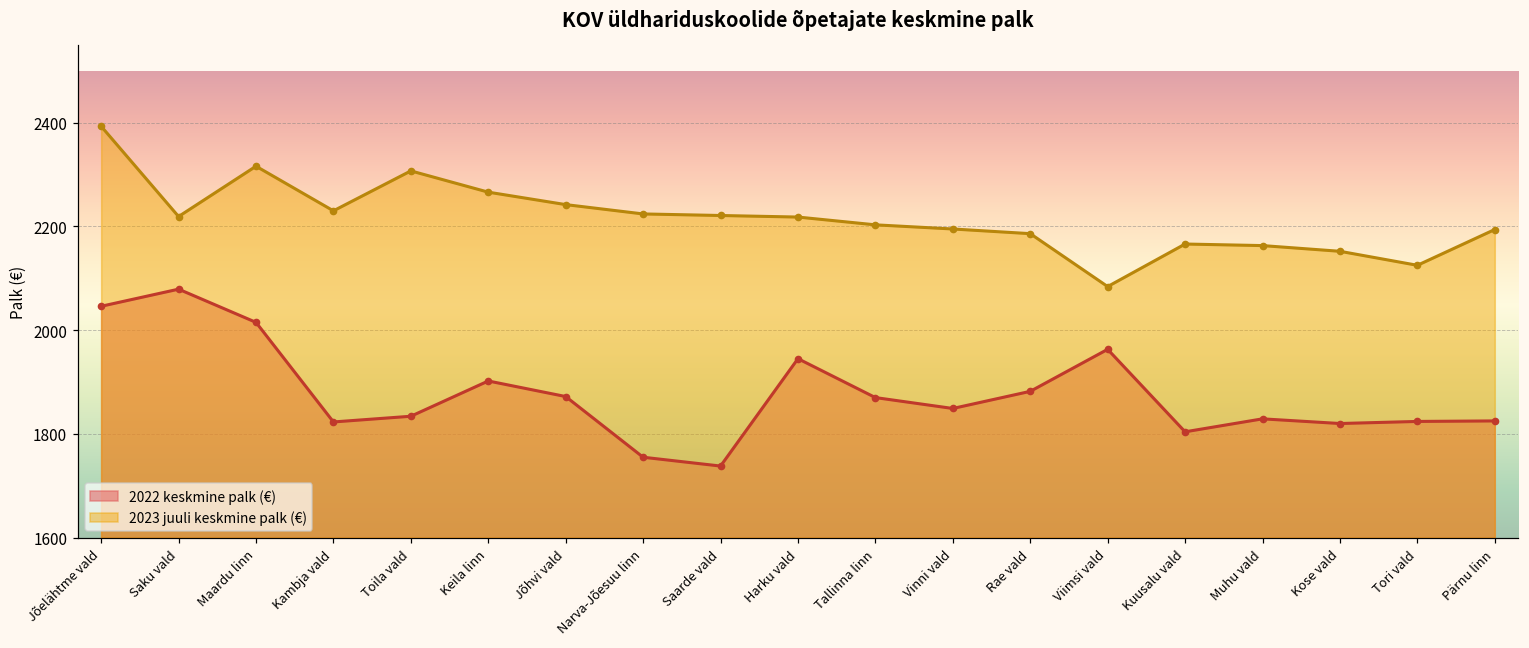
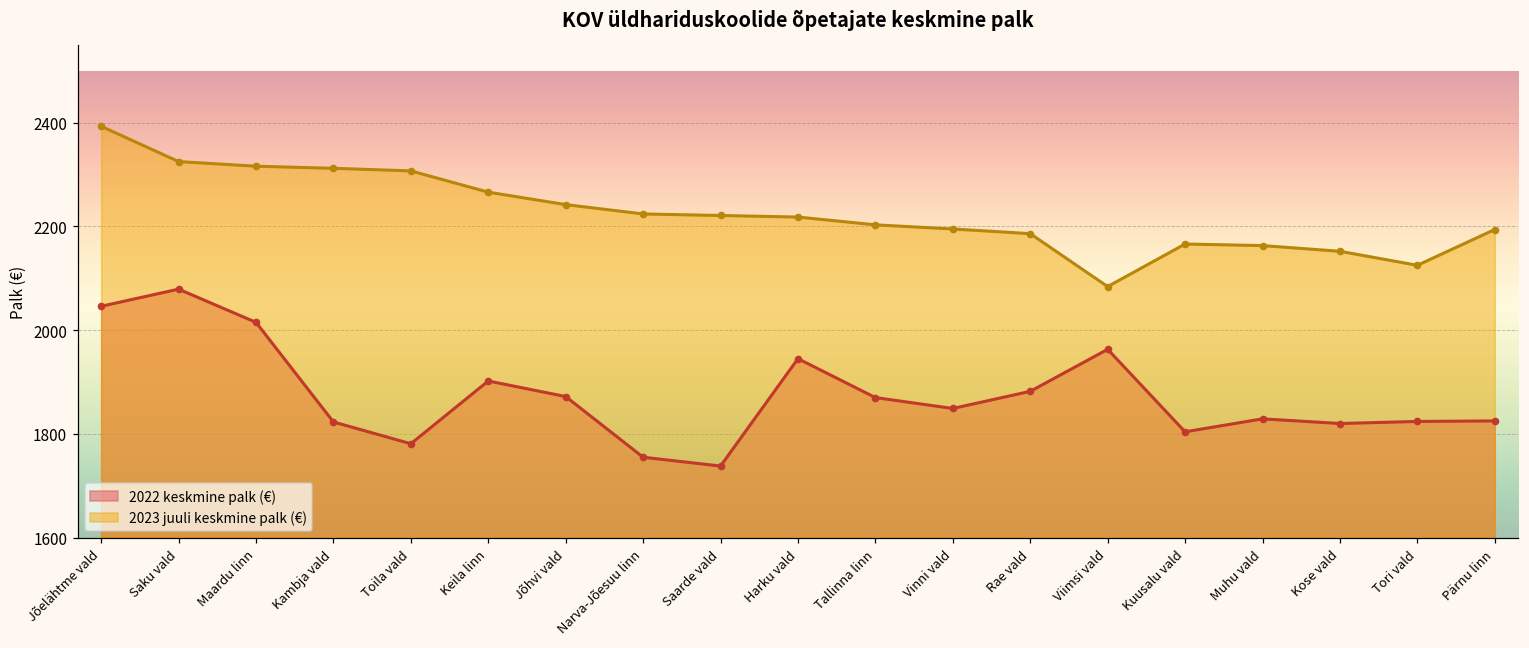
2023 juuli keskmine palk (€), Saku vald: 2220 -> 2330
2023 juuli keskmine palk (€), Kambja vald: 2230 -> 2310
2022 keskmine palk (€), Toila vald: 1830 -> 1780
